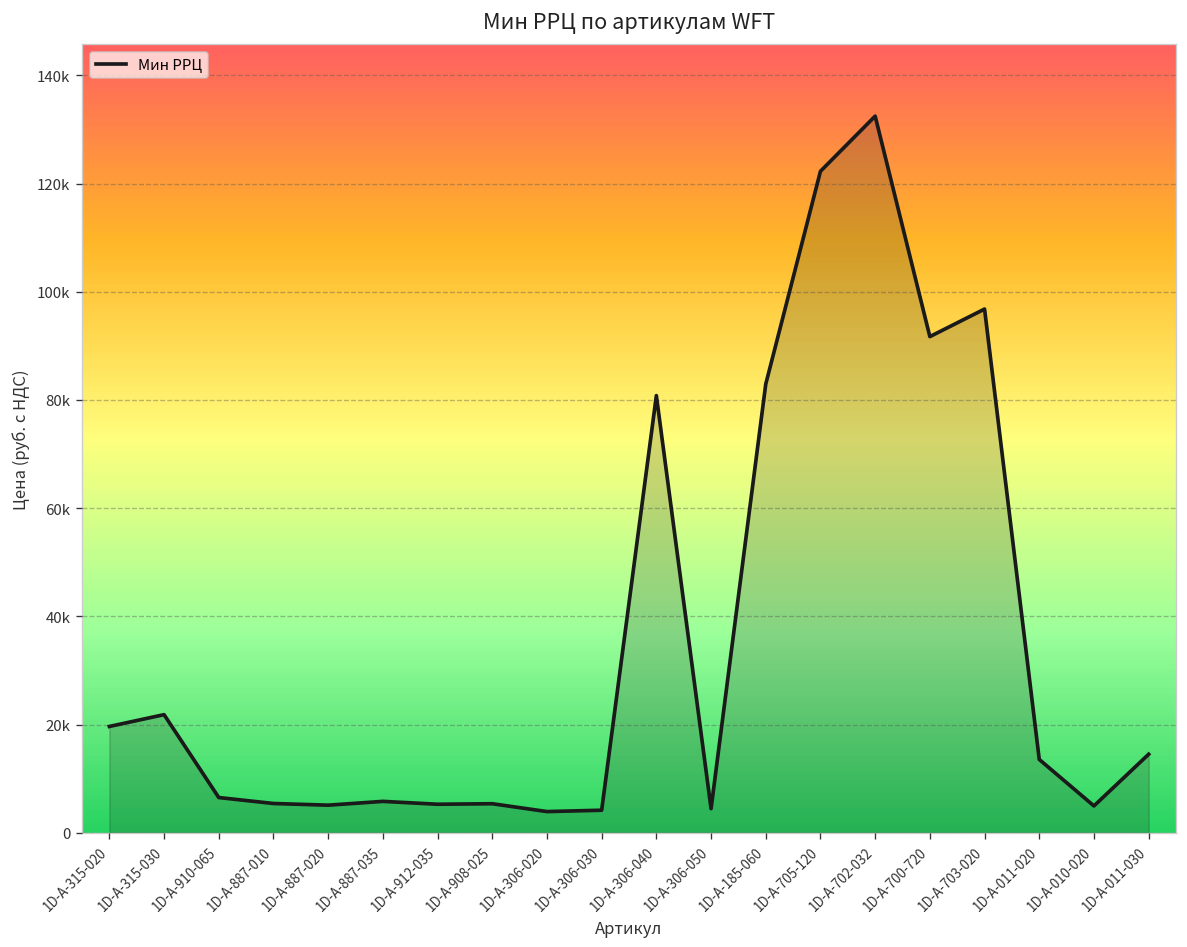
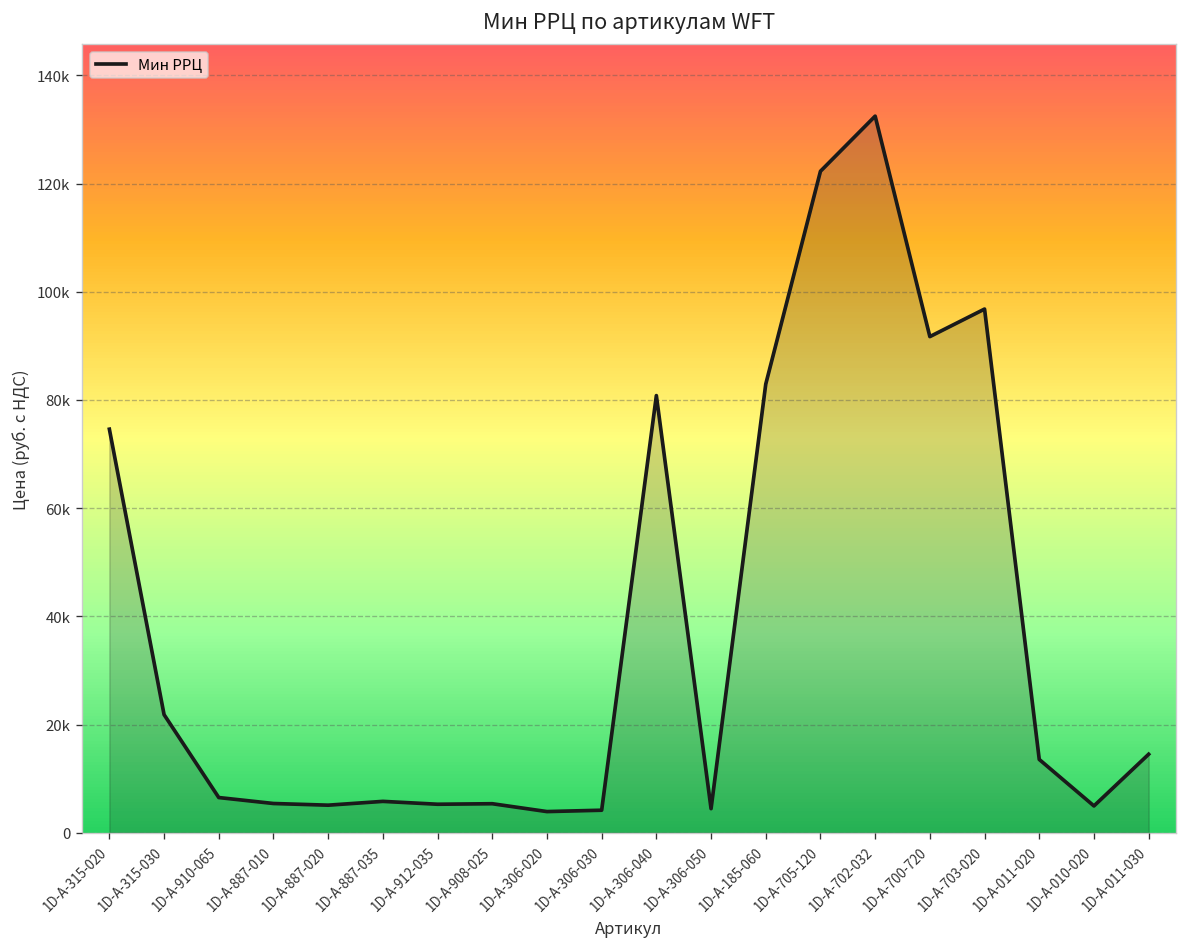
1D-A-315-020: 20000 -> 75000
